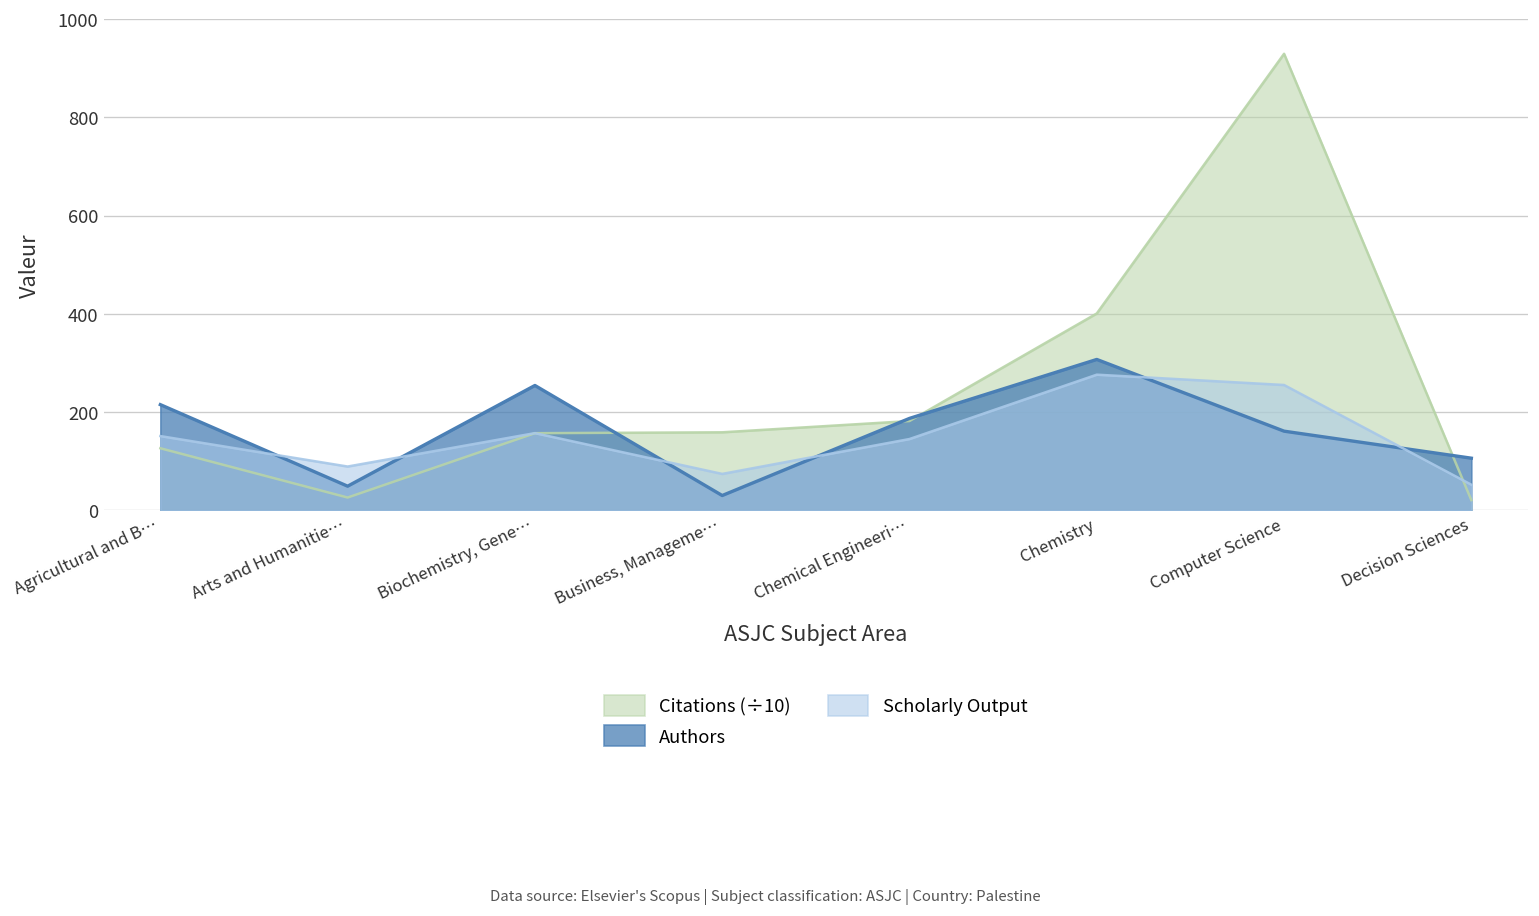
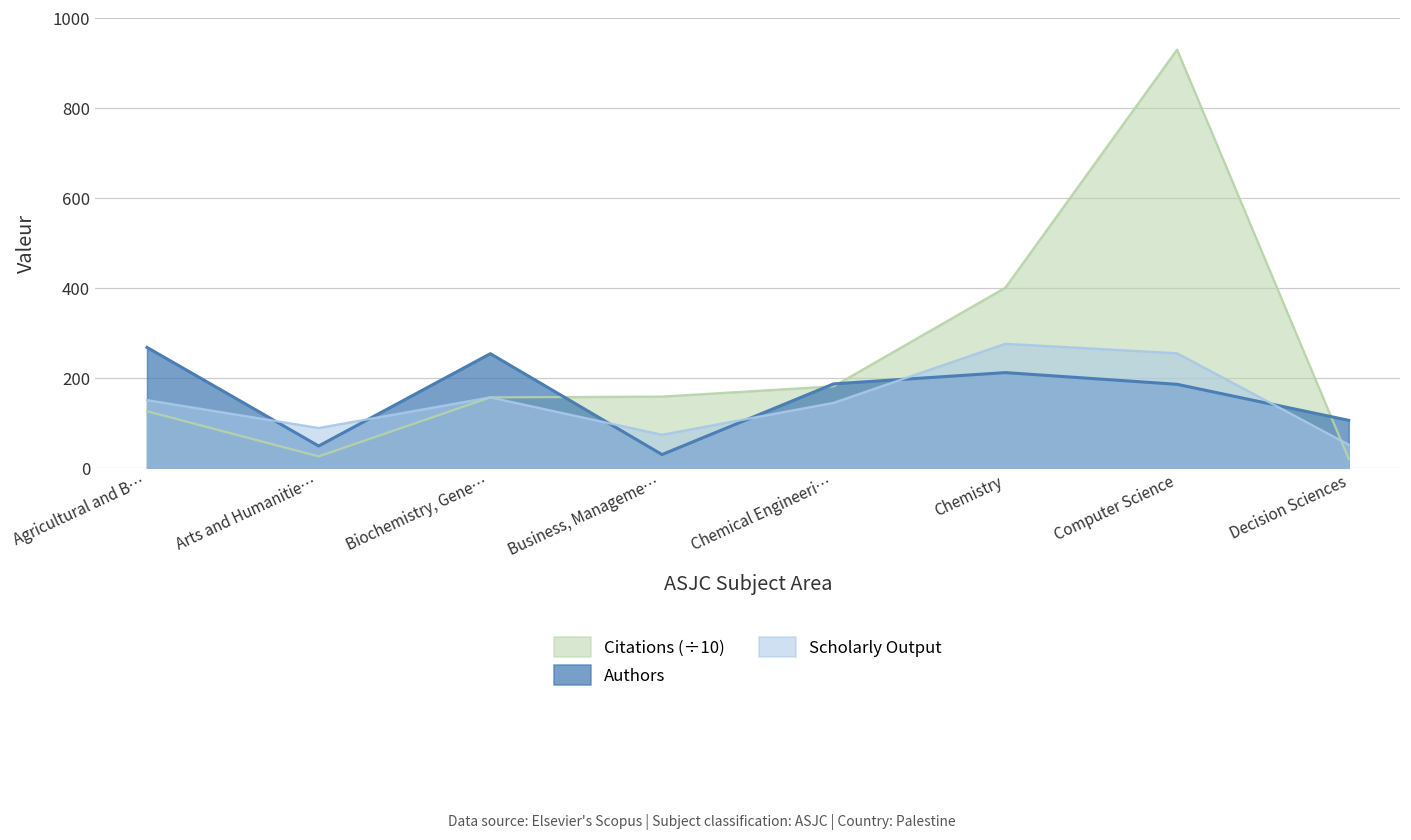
Authors, Agricultural and B…: 220 -> 270
Authors, Chemistry: 310 -> 210
Authors, Computer Science: 160 -> 190
